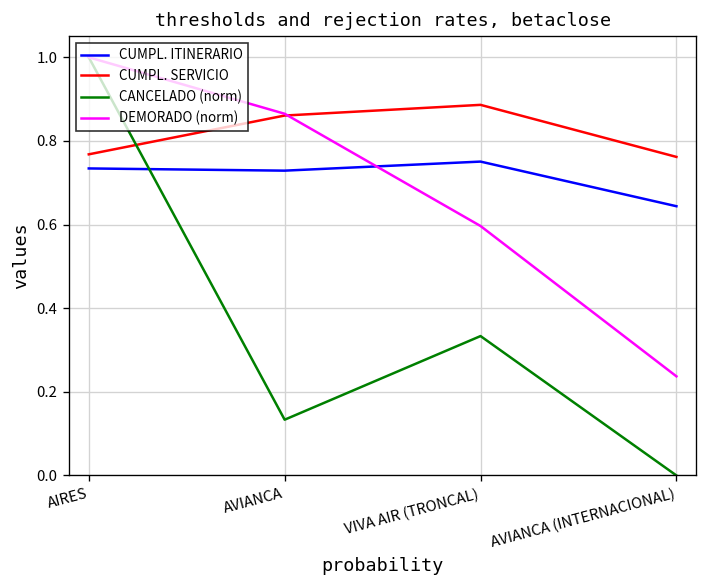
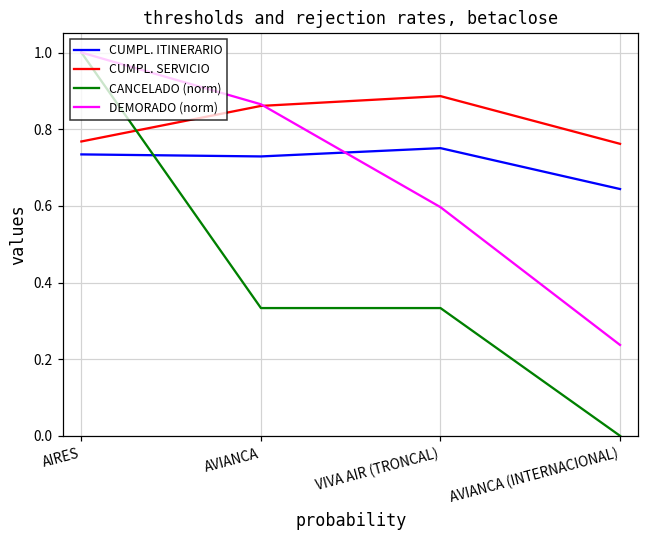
CANCELADO (norm), AVIANCA: 0.13 -> 0.33
